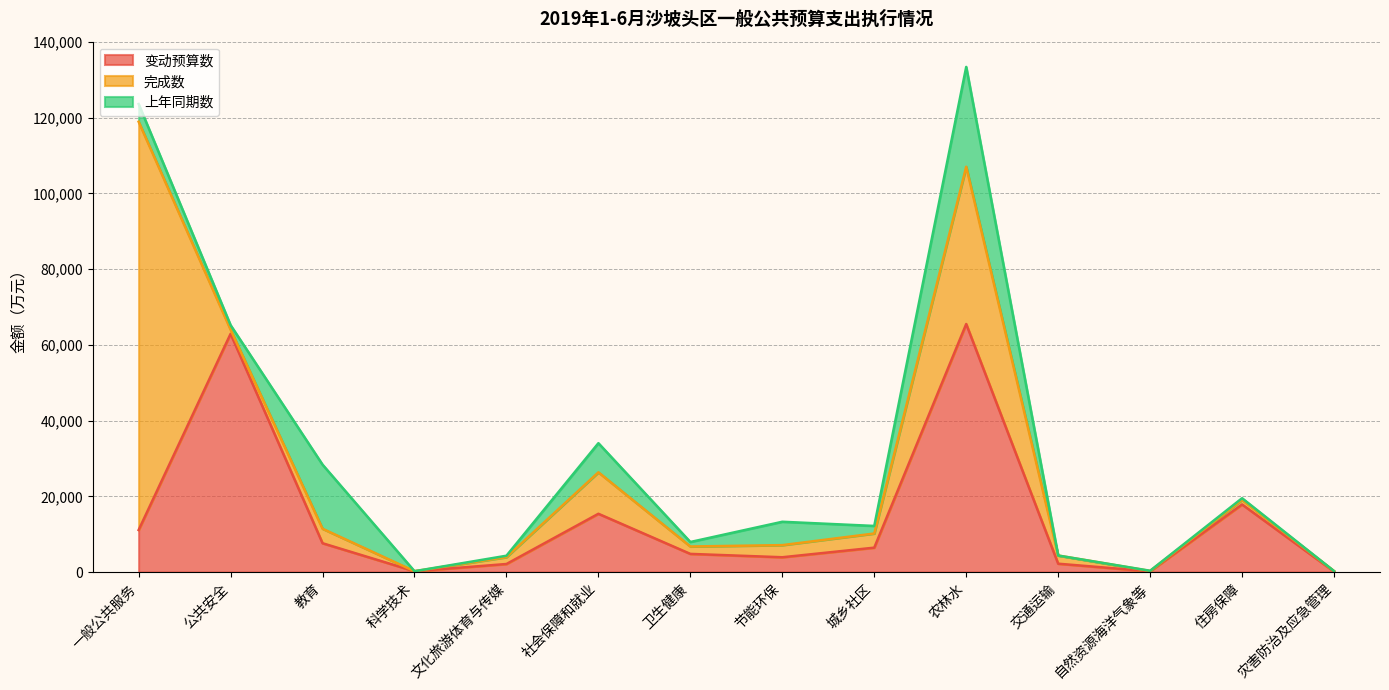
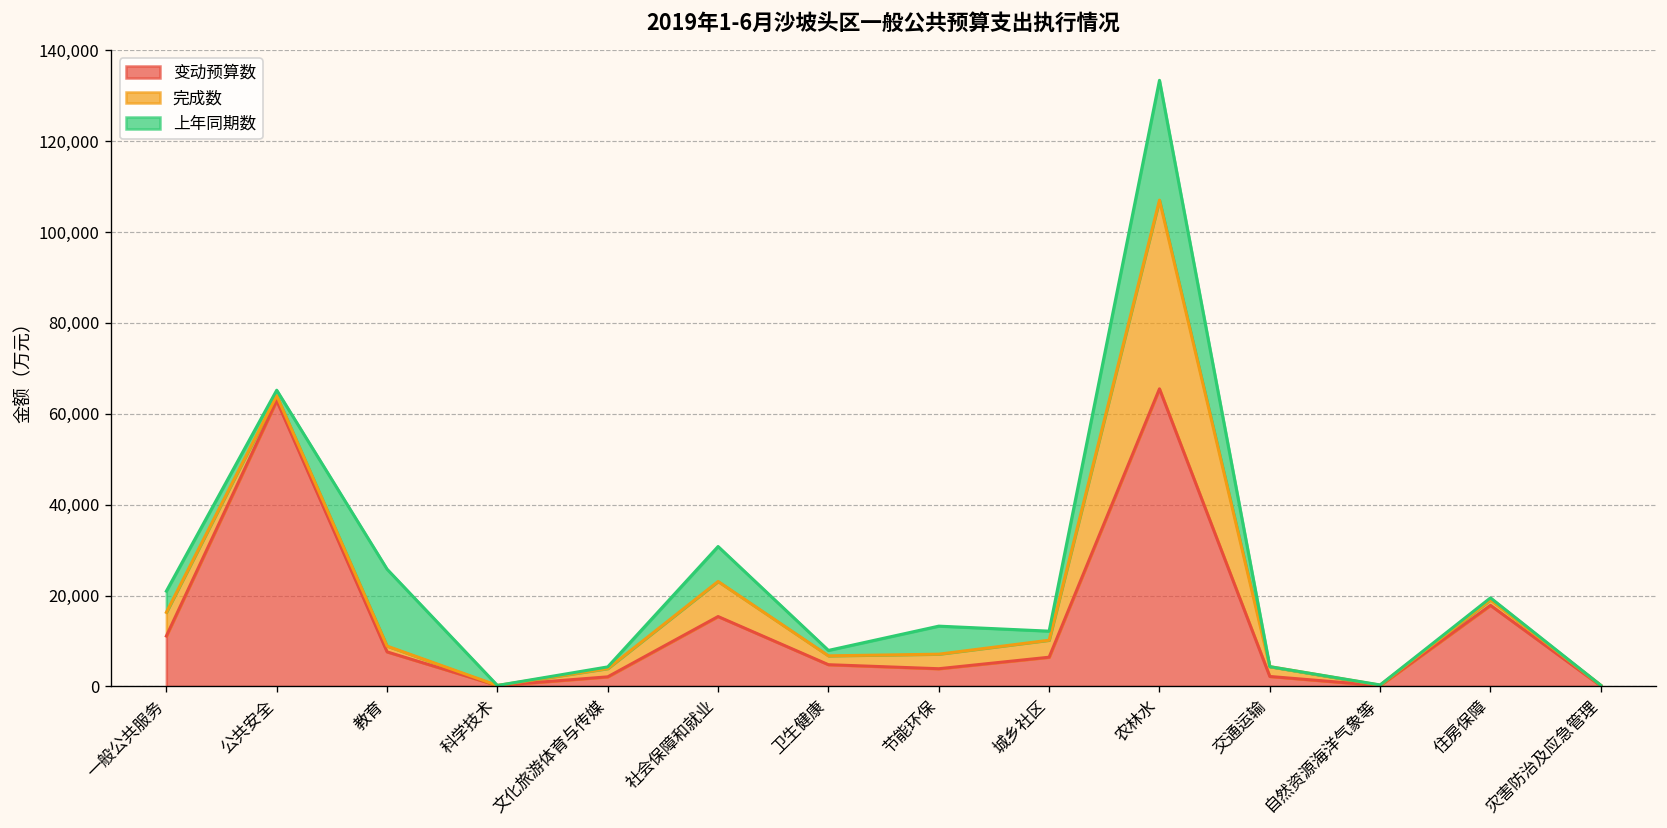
完成数, 一般公共服务: 108,000 -> 5,000
完成数, 教育: 4,000 -> 1,000
完成数, 社会保障和就业: 11,000 -> 8,000
